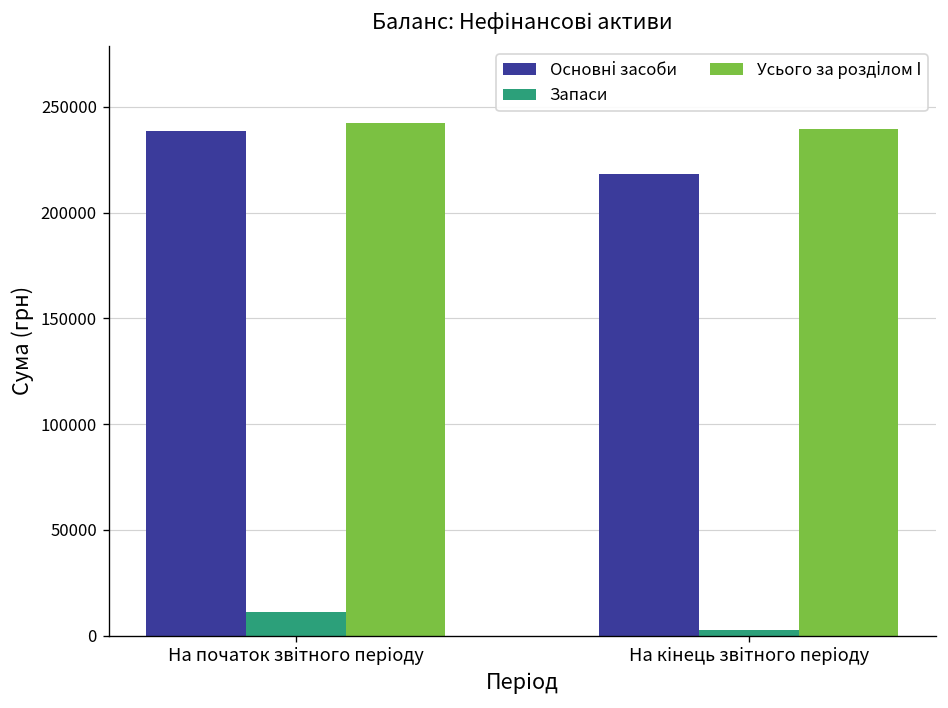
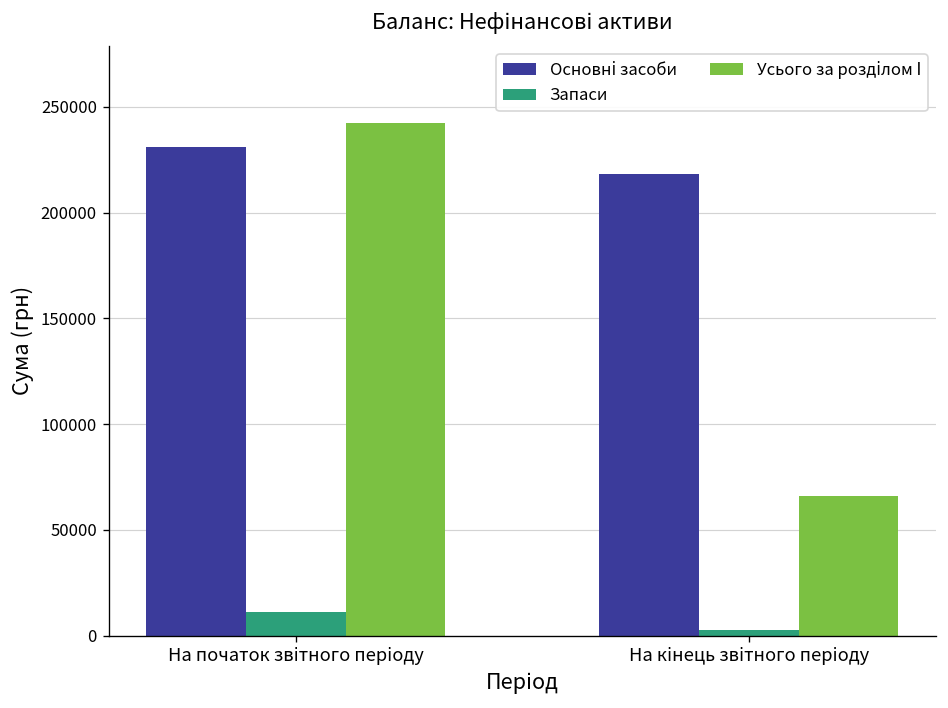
Основні засоби, На початок звітного періоду: 239000 -> 231000
Усього за розділом І, На кінець звітного періоду: 240000 -> 66000
